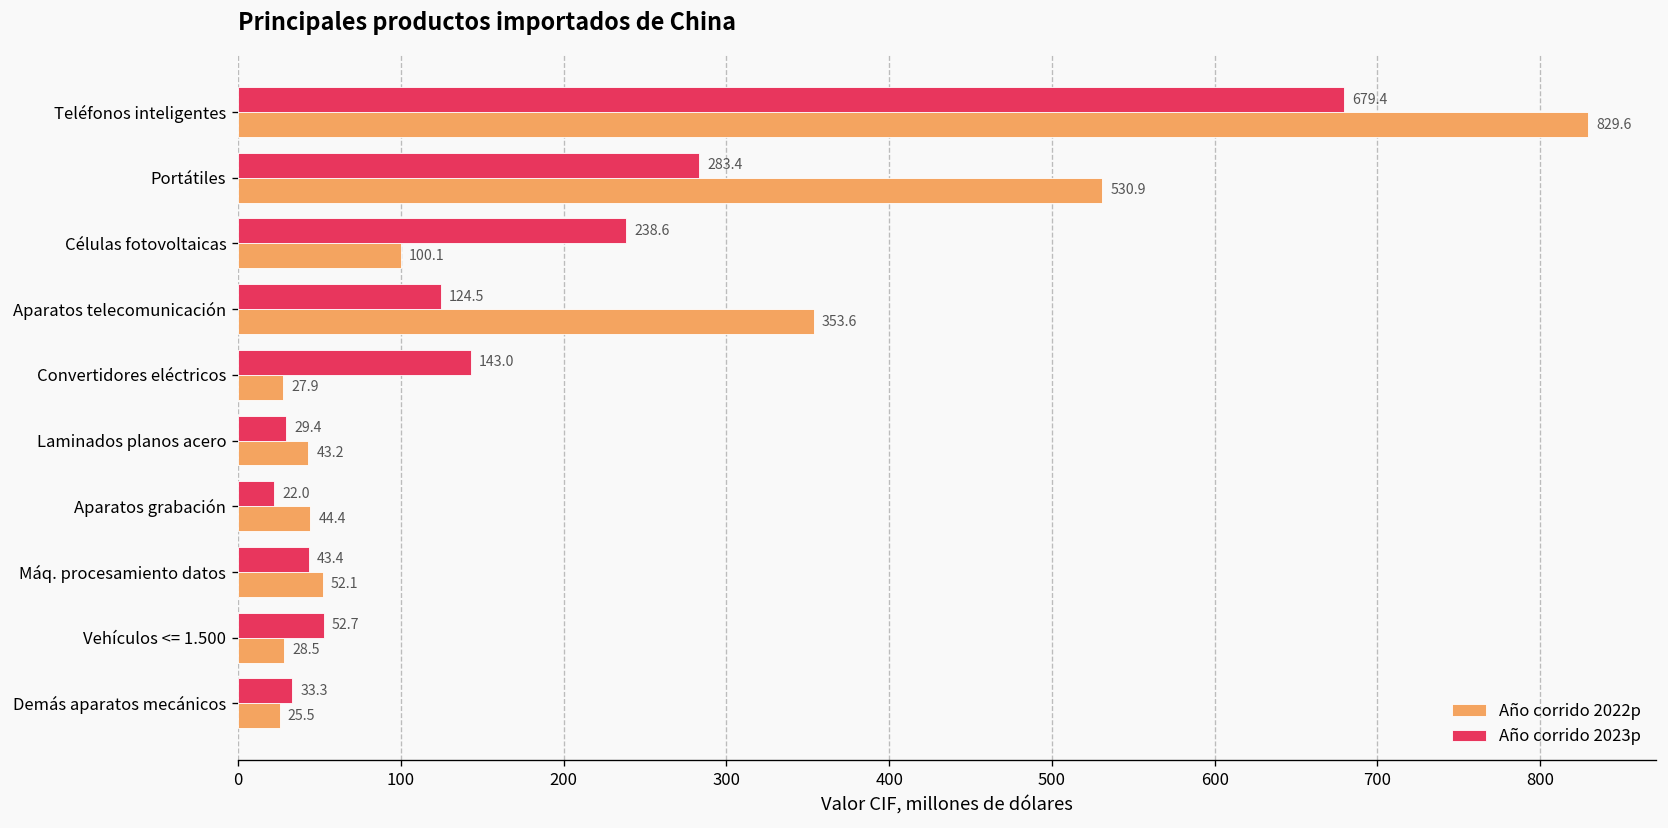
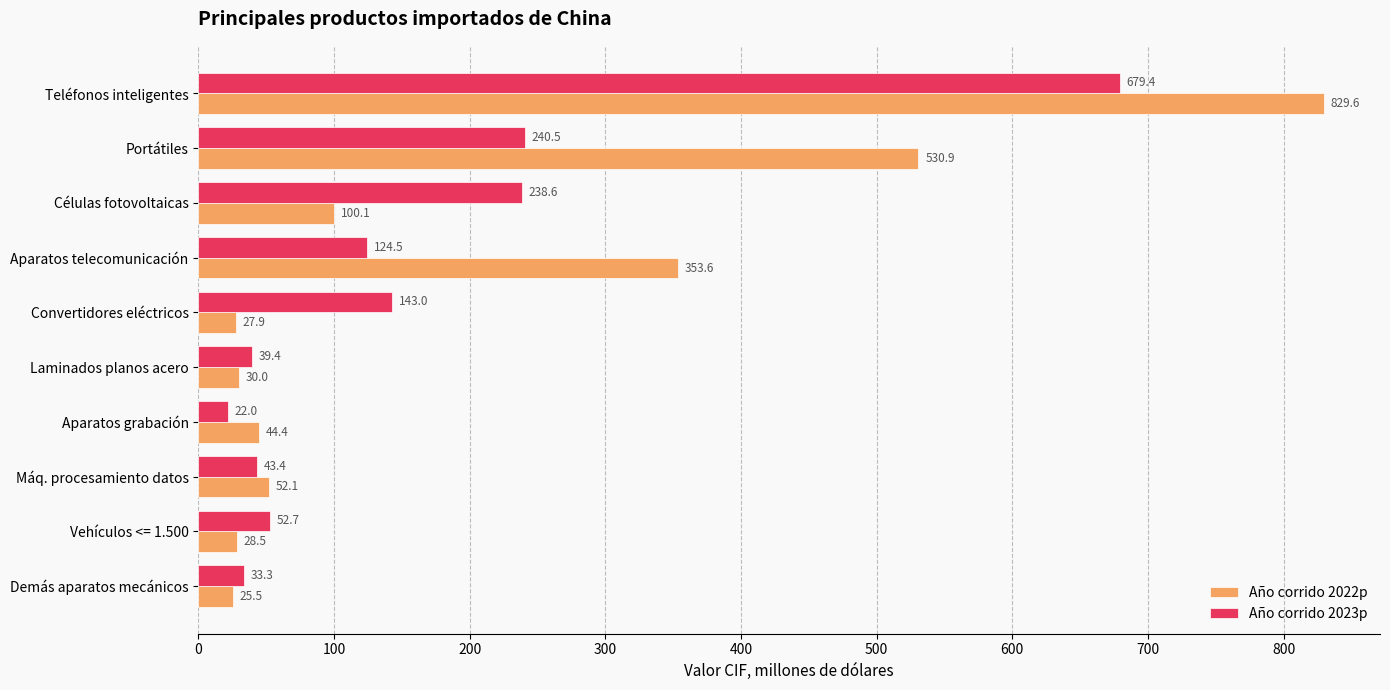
Año corrido 2023p, Portátiles: 283.4 -> 240.5
Año corrido 2023p, Laminados planos acero: 29.4 -> 39.4
Año corrido 2022p, Laminados planos acero: 43.2 -> 30.0
